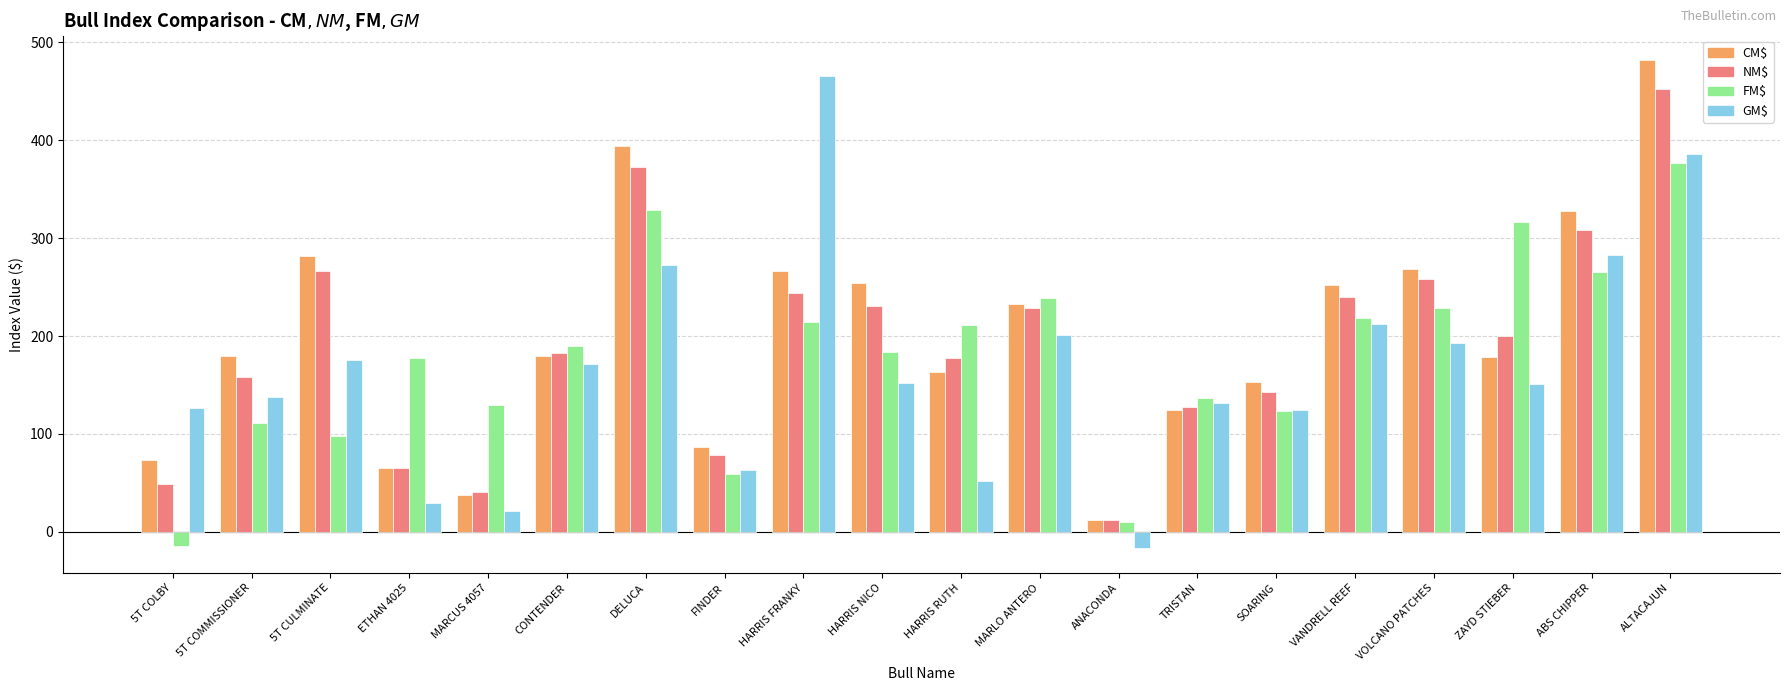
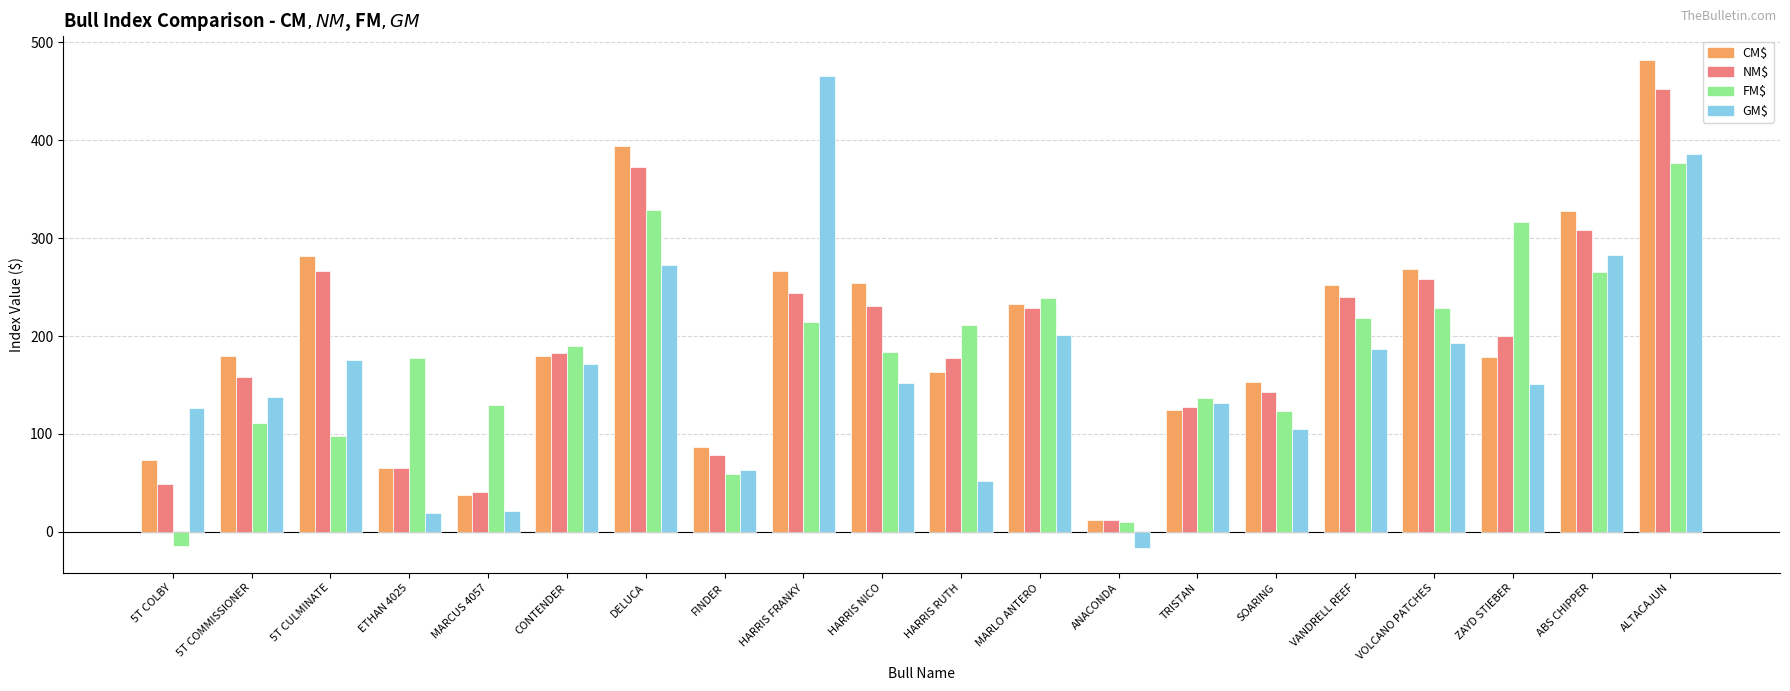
GM$, ETHAN 4025: 30 -> 20
GM$, SOARING: 120 -> 110
GM$, VANDRELL REEF: 210 -> 190
